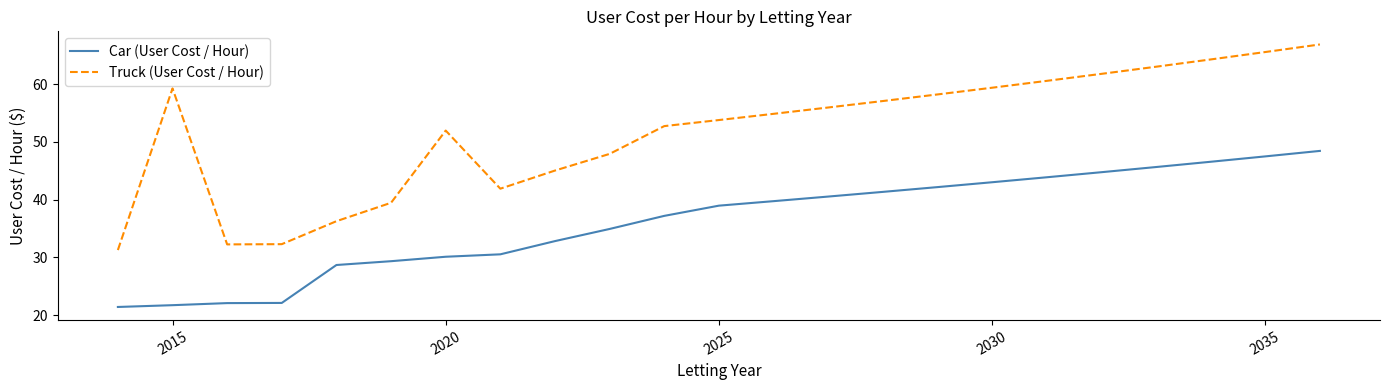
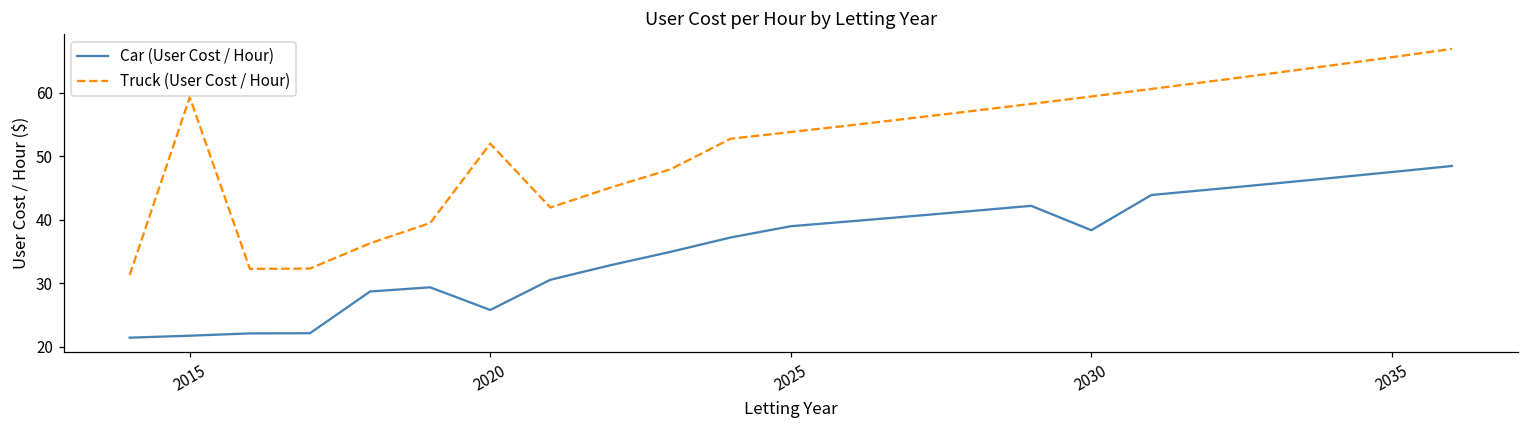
Car (User Cost / Hour), 2020: 30 -> 26
Car (User Cost / Hour), 2030: 43 -> 38
